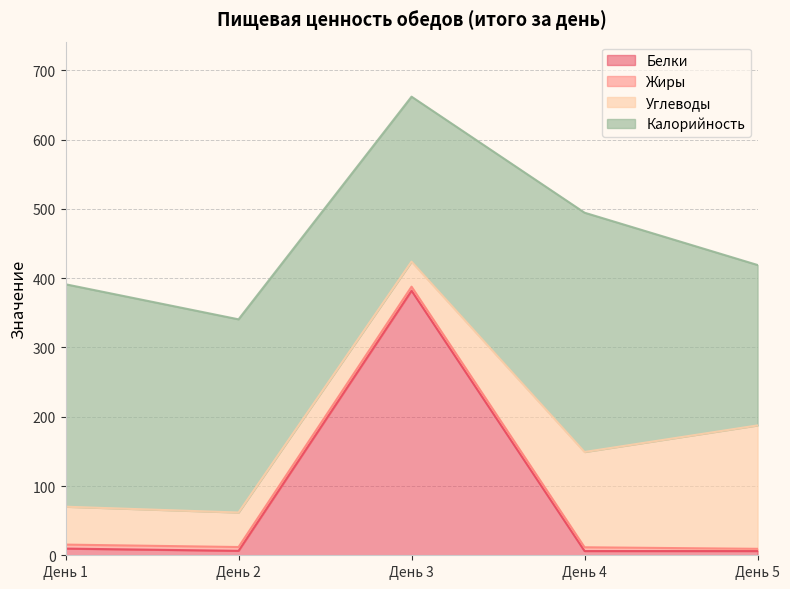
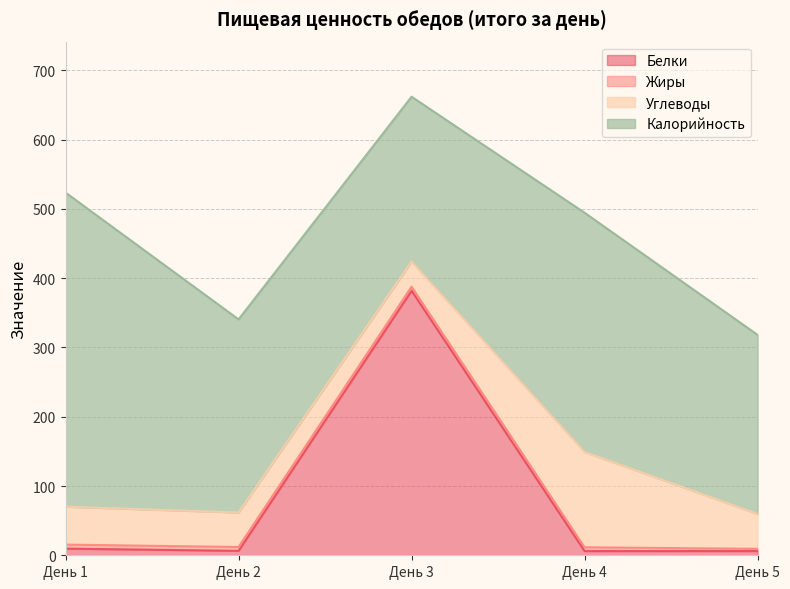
Калорийность, День 1: 320 -> 450
Углеводы, День 5: 180 -> 50
Калорийность, День 5: 230 -> 260
